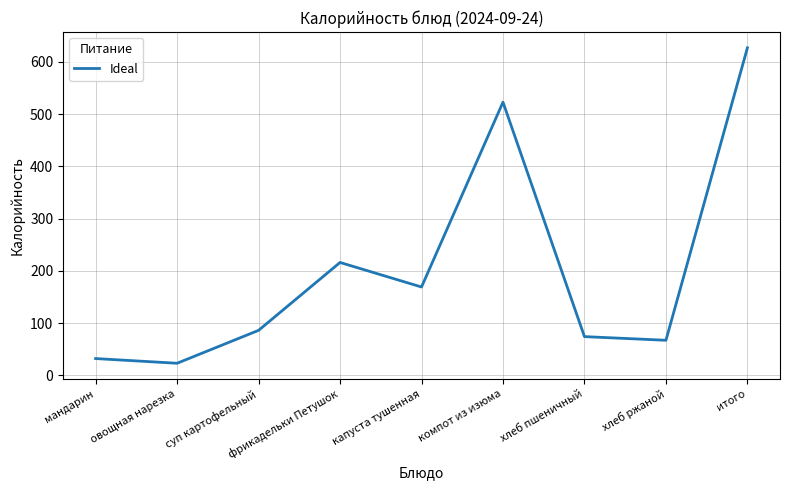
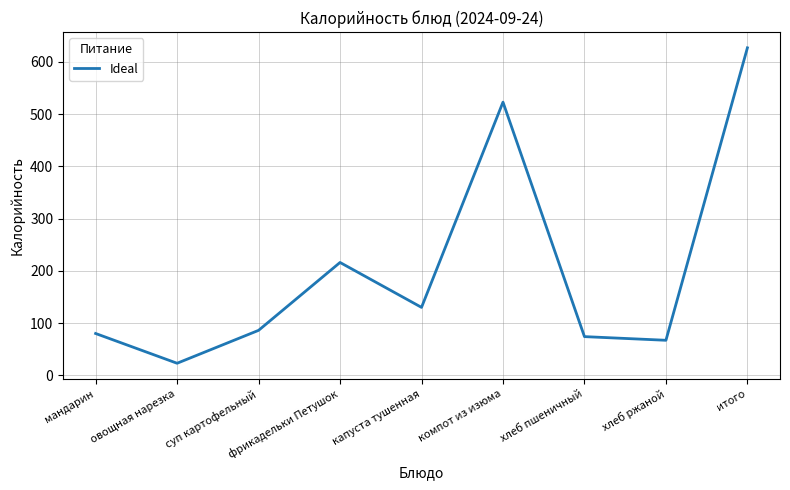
мандарин: 30 -> 80
капуста тушенная: 170 -> 130
